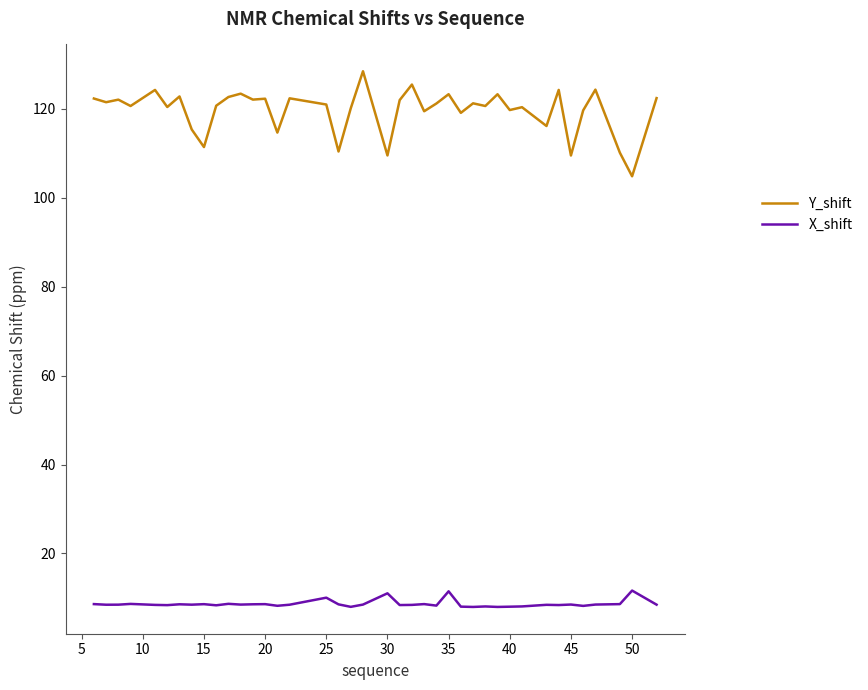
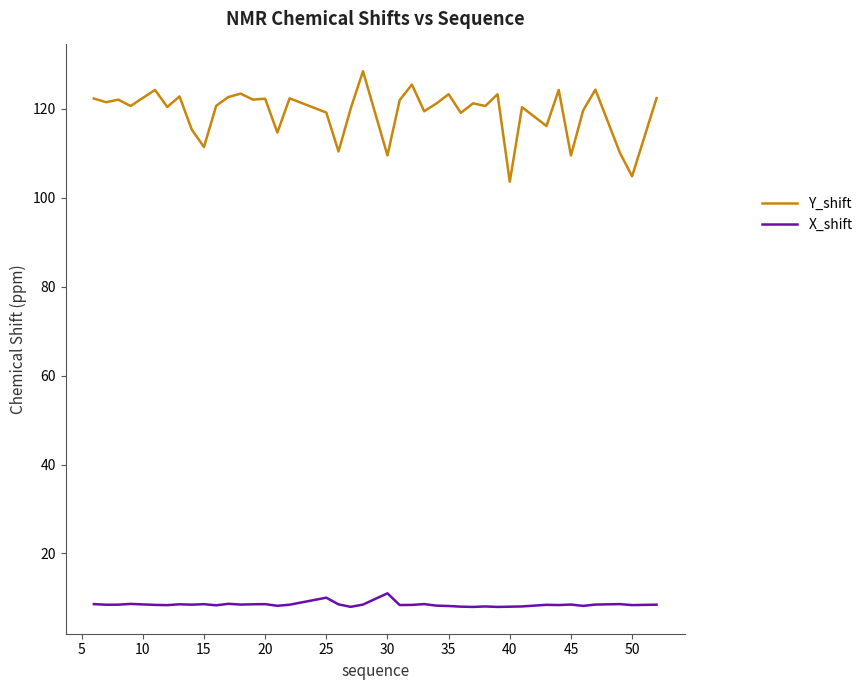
Y_shift, 25: 121 -> 119
X_shift, 35: 11 -> 8
Y_shift, 40: 120 -> 104
X_shift, 50: 12 -> 8
